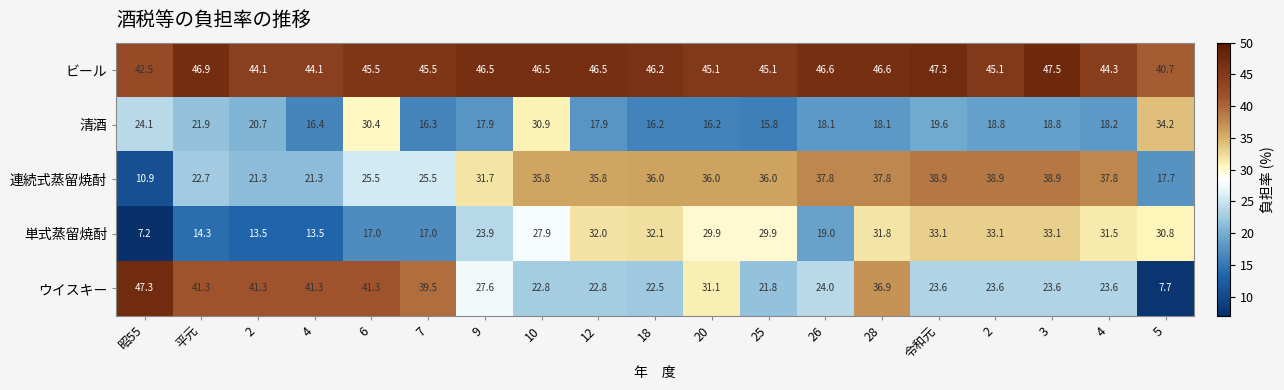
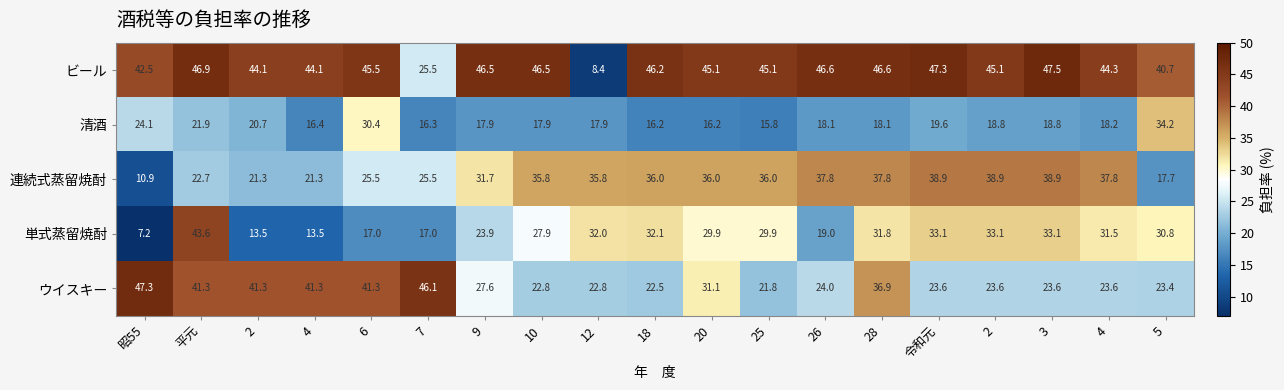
ビール, 7: 45.5 -> 25.5
ビール, 12: 46.5 -> 8.4
清酒, 10: 30.9 -> 17.9
単式蒸留焼酎, 平元: 14.3 -> 43.6
ウイスキー, 7: 39.5 -> 46.1
ウイスキー, 5: 7.7 -> 23.4
